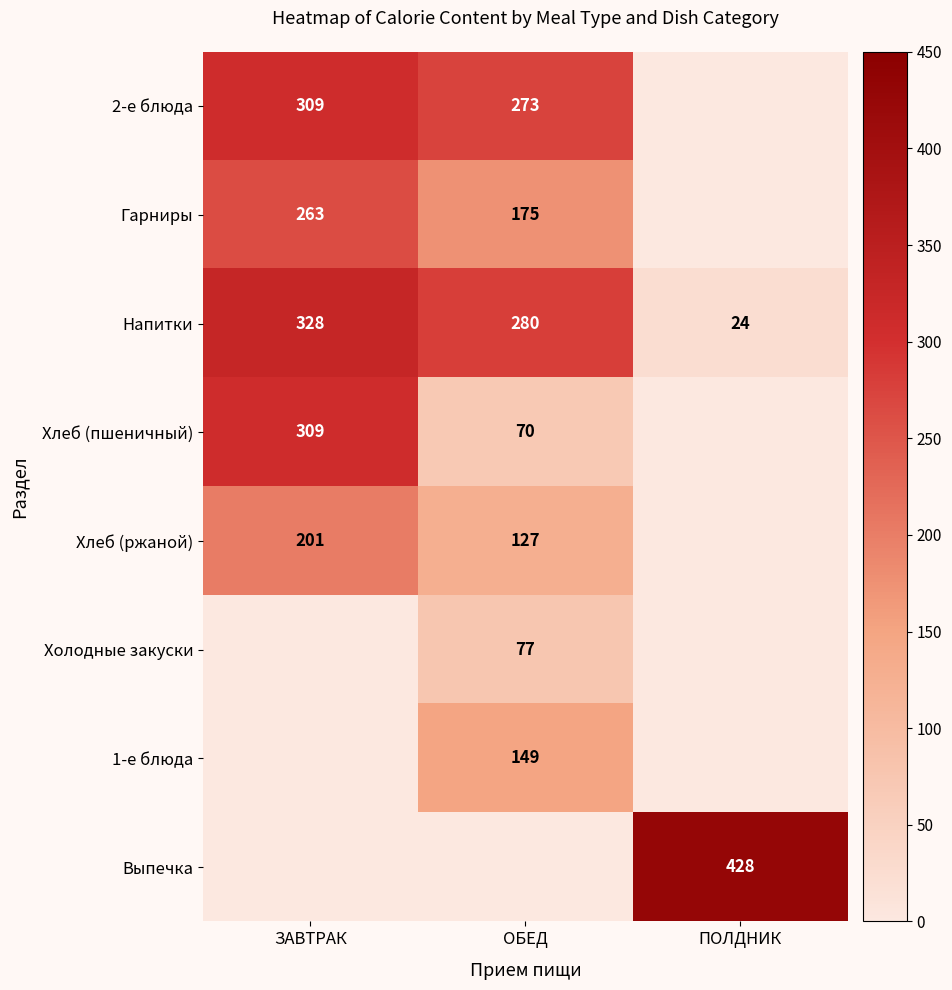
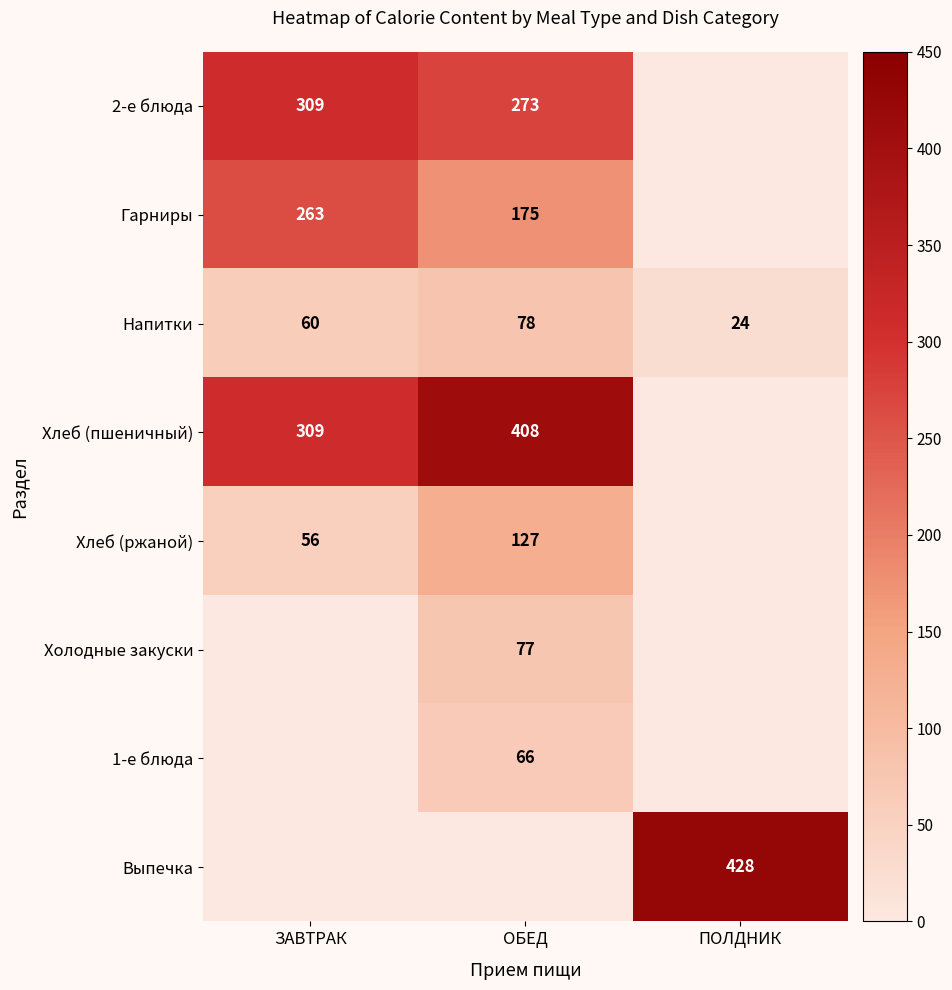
Напитки, ЗАВТРАК: 328 -> 60
Напитки, ОБЕД: 280 -> 78
Хлеб (пшеничный), ОБЕД: 70 -> 408
Хлеб (ржаной), ЗАВТРАК: 201 -> 56
1-е блюда, ОБЕД: 149 -> 66
